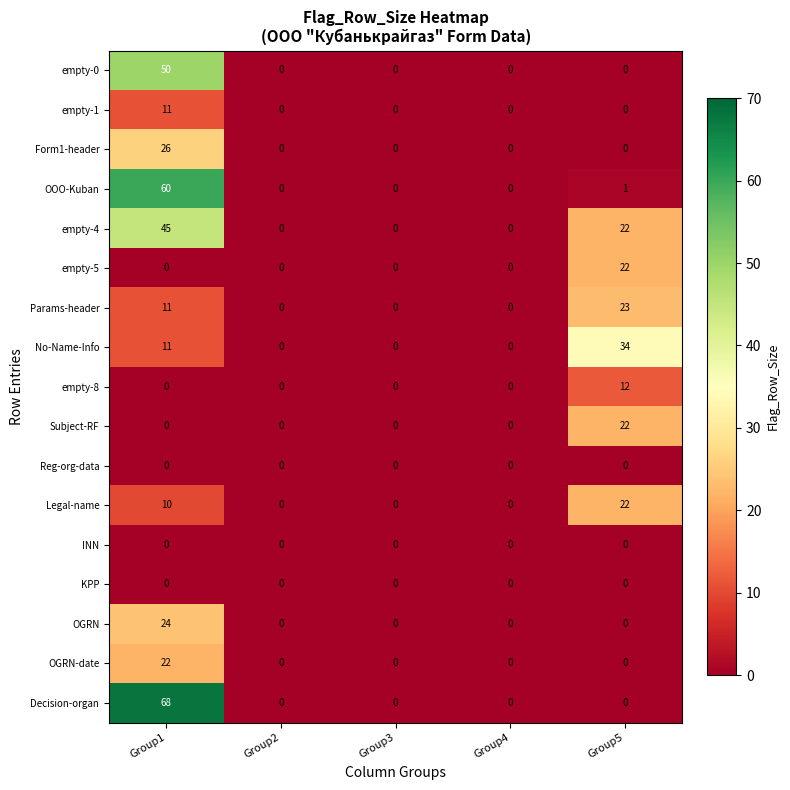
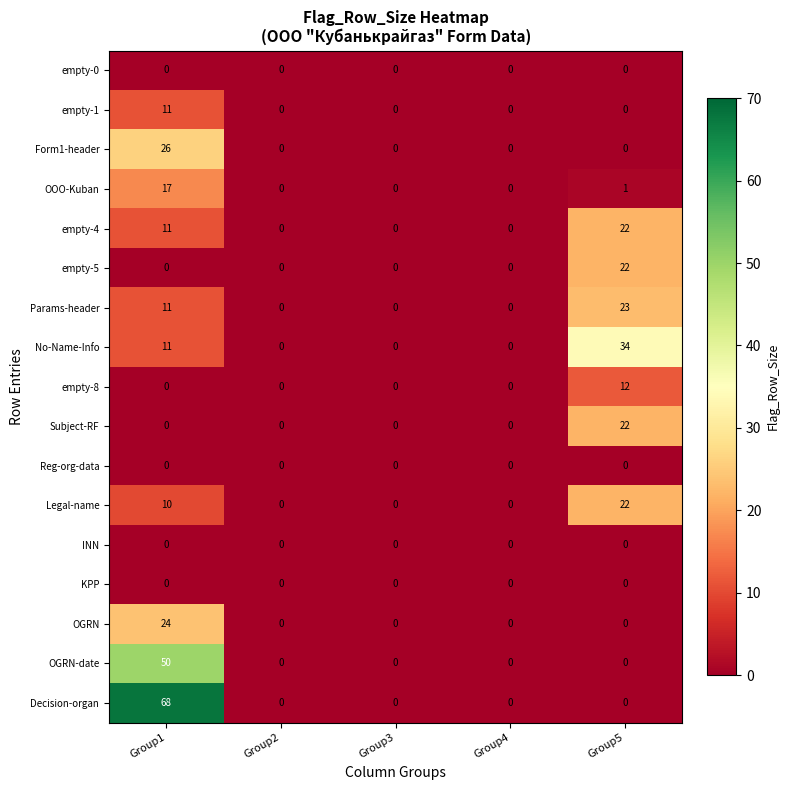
empty-0, Group1: 50 -> 0
OOO-Kuban, Group1: 60 -> 17
empty-4, Group1: 45 -> 11
OGRN-date, Group1: 22 -> 50
